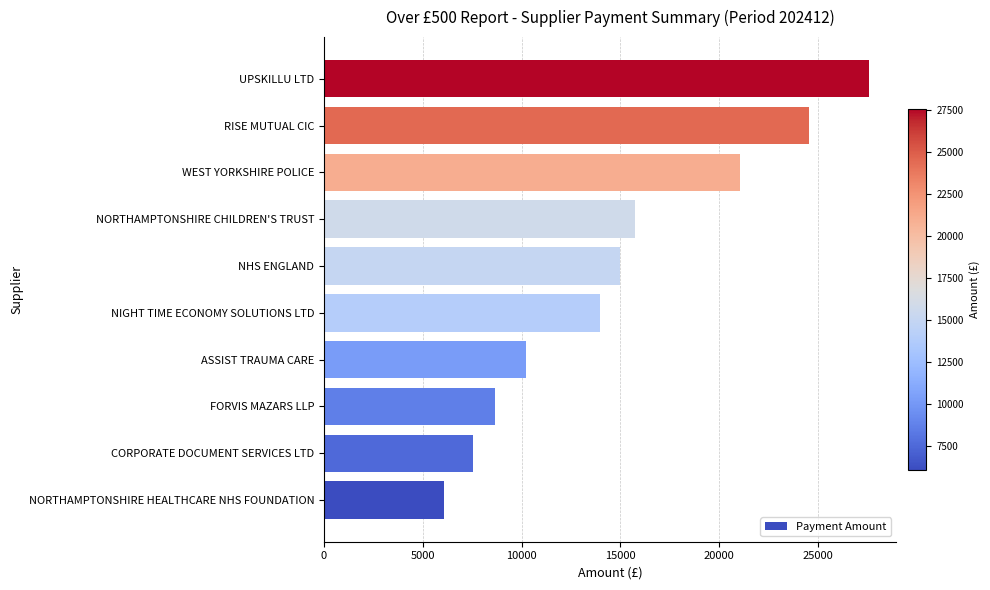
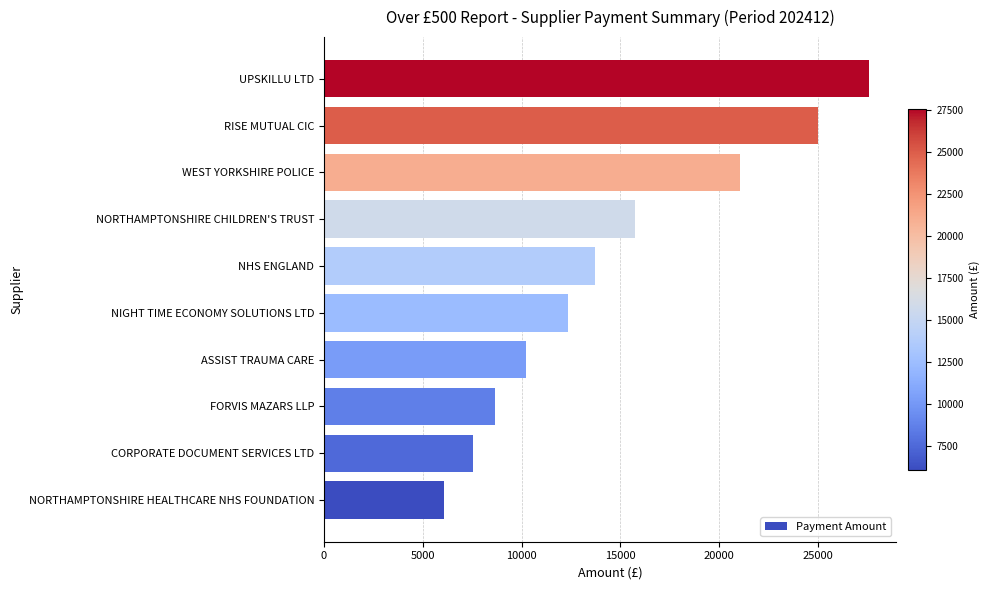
RISE MUTUAL CIC: 24500 -> 25000
NHS ENGLAND: 15000 -> 13700
NIGHT TIME ECONOMY SOLUTIONS LTD: 13900 -> 12400
